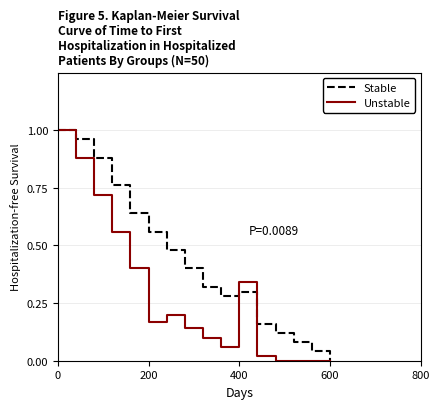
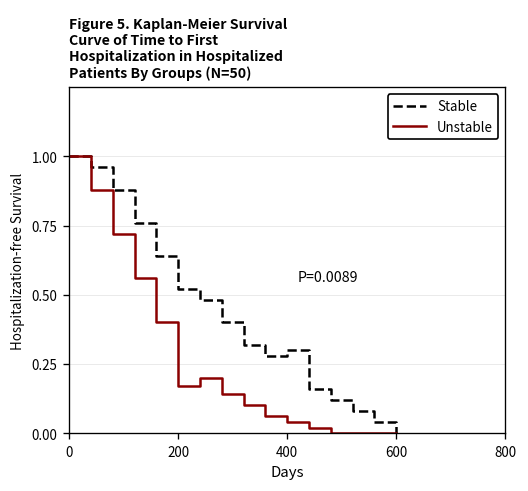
Stable, 200: 0.56 -> 0.52
Unstable, 400: 0.34 -> 0.04
